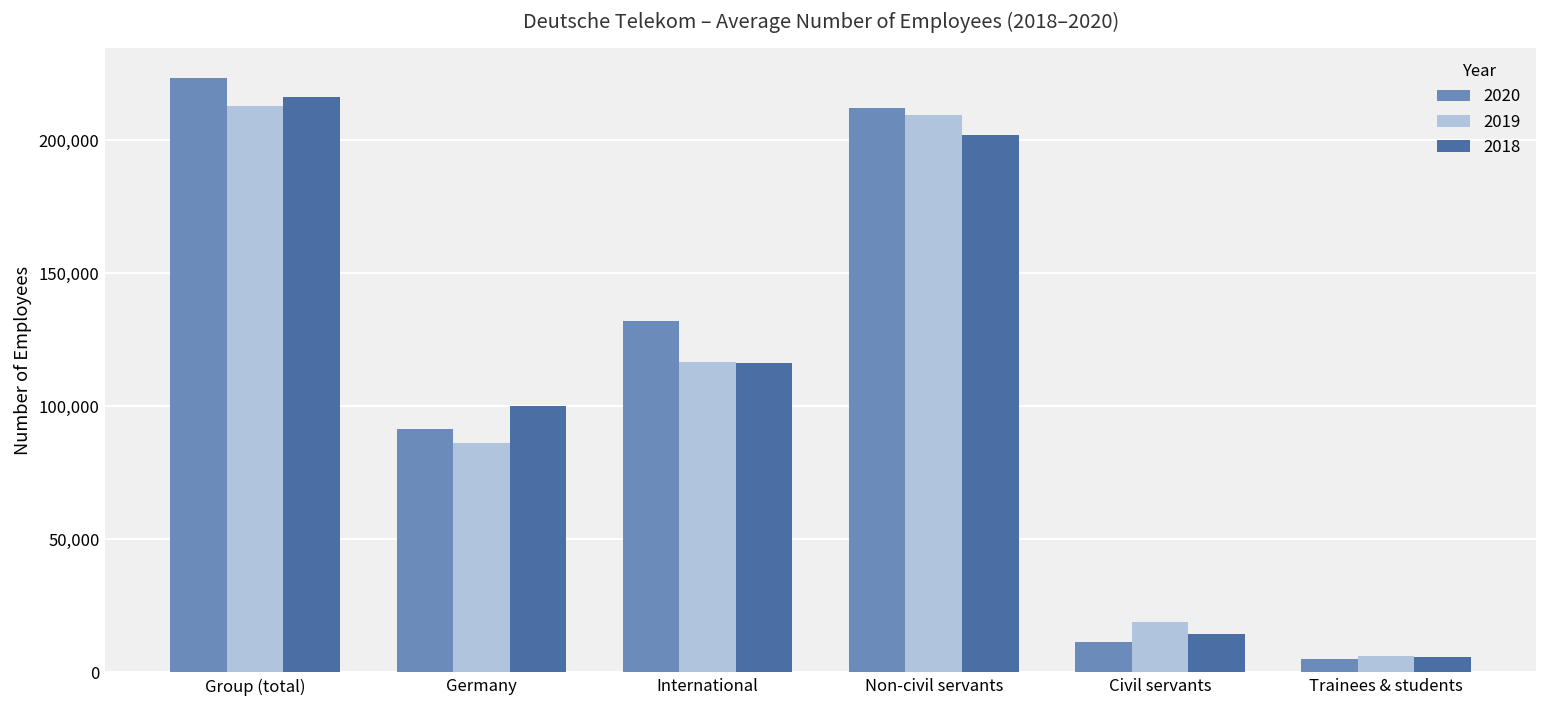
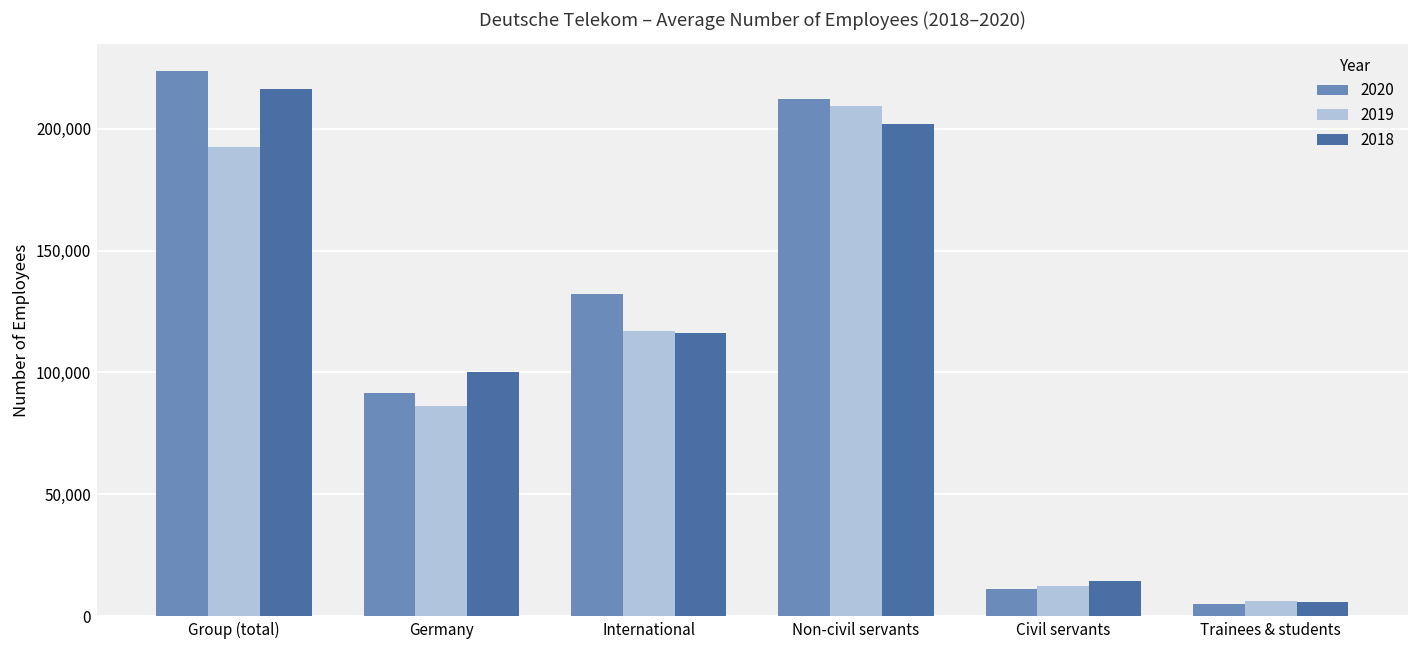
2019, Group (total): 213,000 -> 193,000
2019, Civil servants: 19,000 -> 13,000
